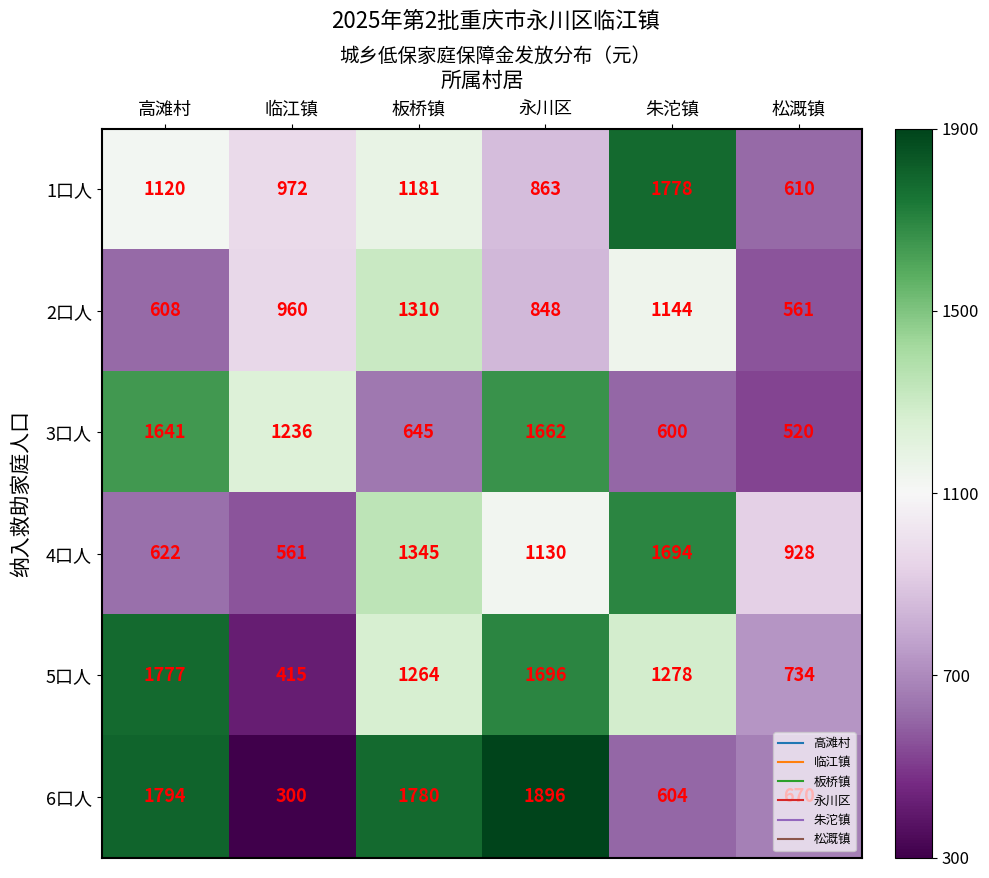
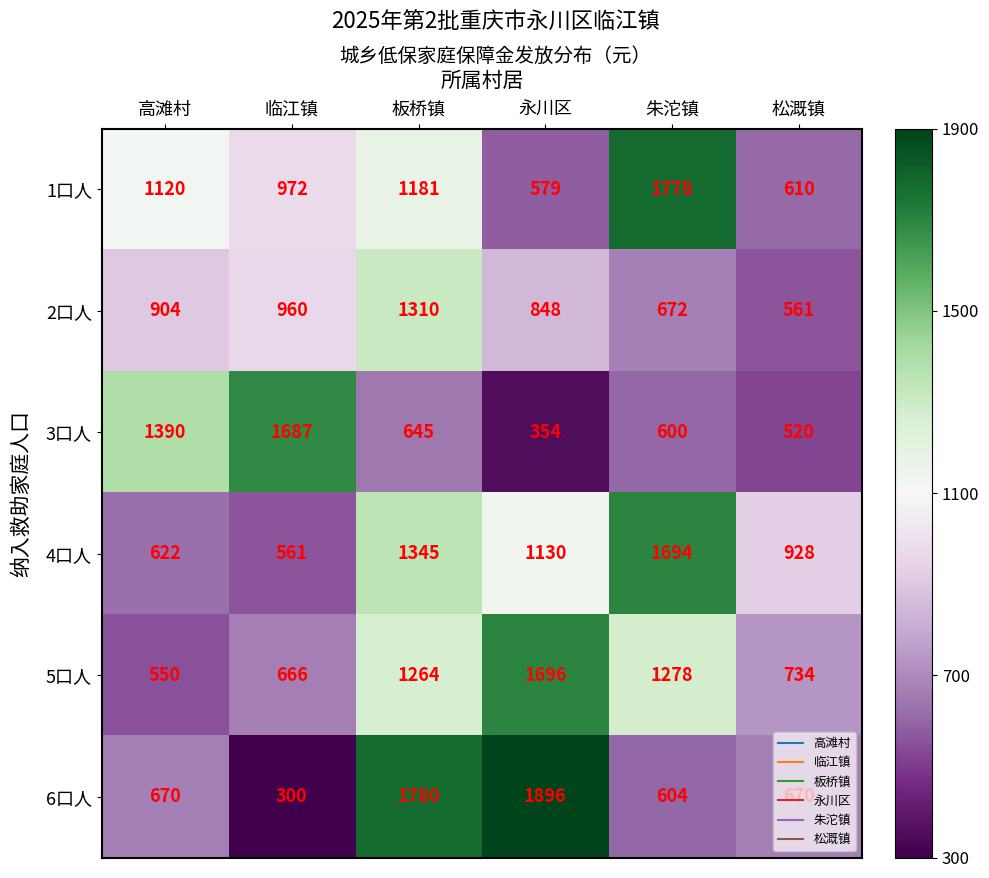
1口人, 永川区: 863 -> 579
2口人, 高滩村: 608 -> 904
2口人, 朱沱镇: 1144 -> 672
3口人, 高滩村: 1641 -> 1390
3口人, 临江镇: 1236 -> 1687
3口人, 永川区: 1662 -> 354
5口人, 高滩村: 1777 -> 550
5口人, 临江镇: 415 -> 666
6口人, 高滩村: 1794 -> 670
